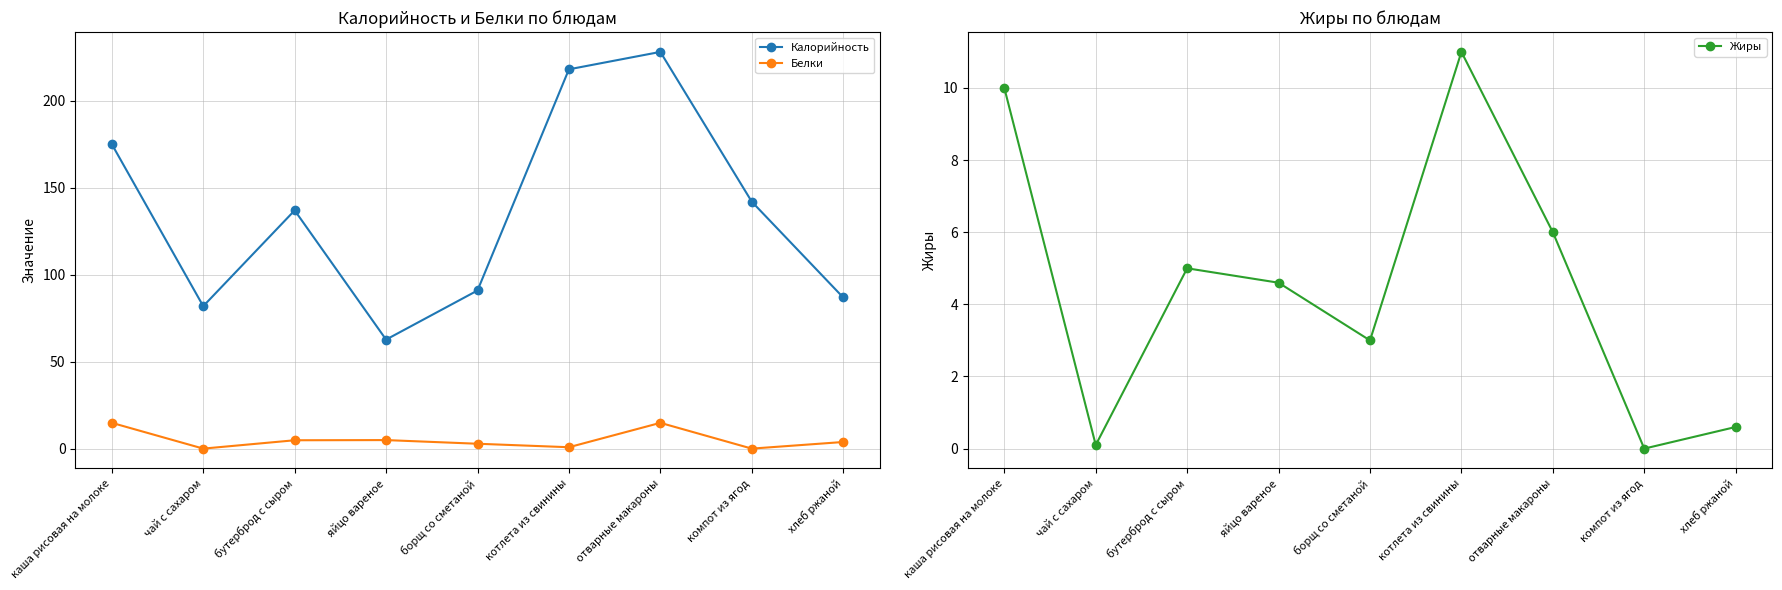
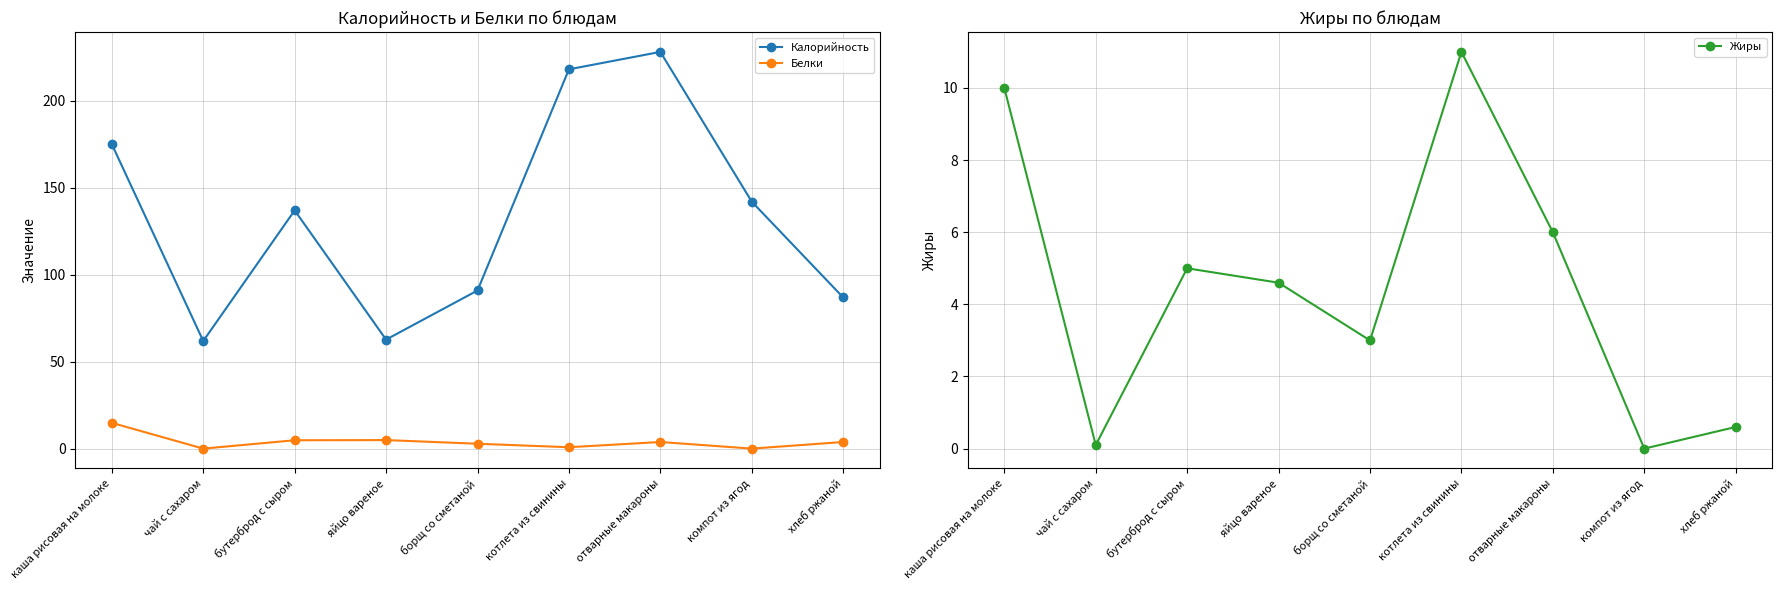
Калорийность и Белки по блюдам, Калорийность, чай с сахаром: 82 -> 62
Калорийность и Белки по блюдам, Белки, отварные макароны: 15 -> 4
